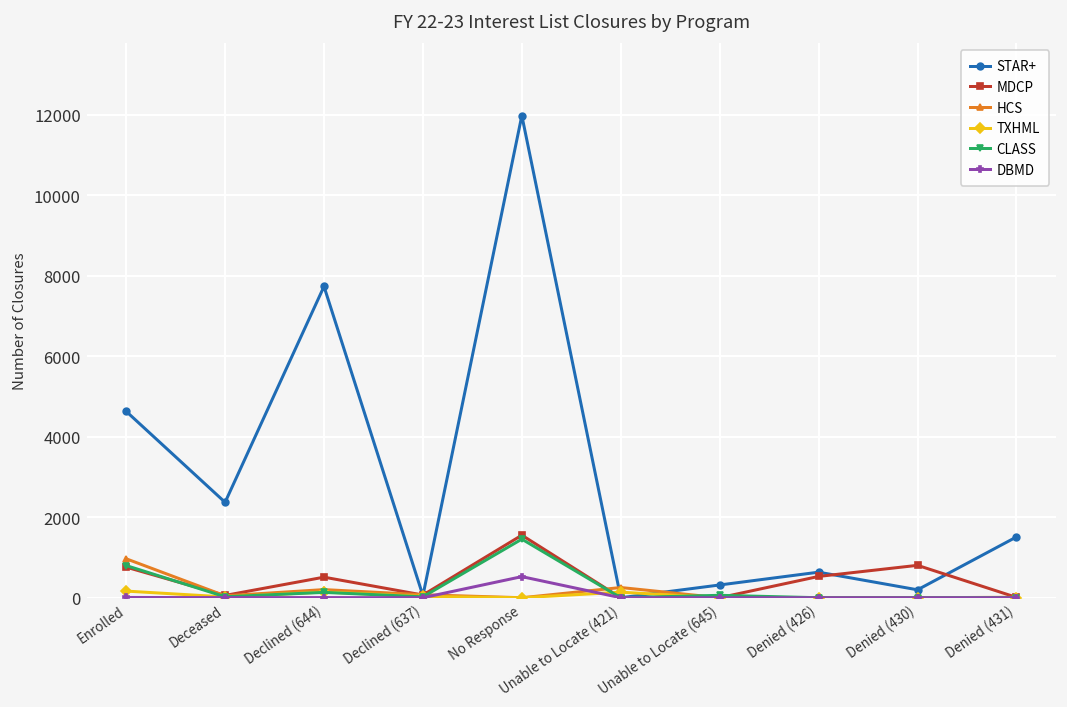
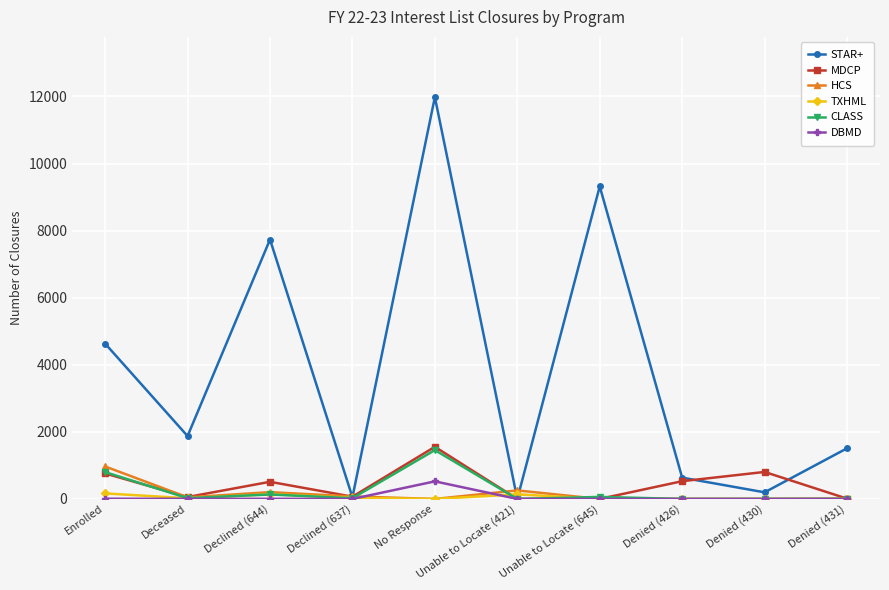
STAR+, Deceased: 2400 -> 1900
STAR+, Unable to Locate (645): 300 -> 9300
